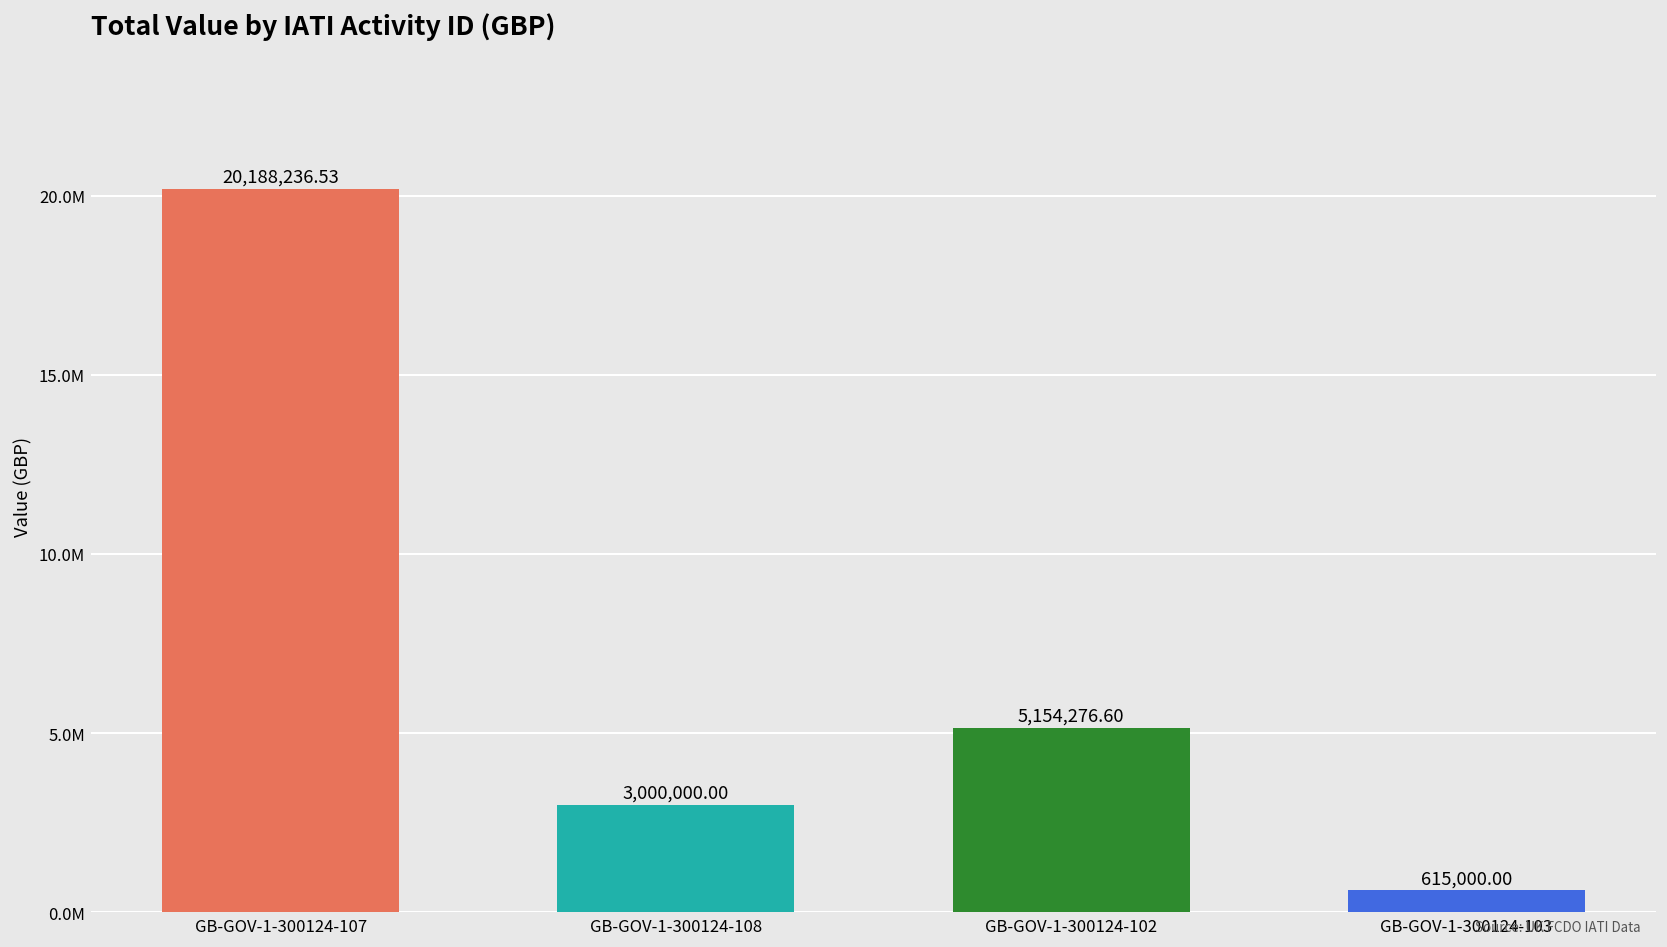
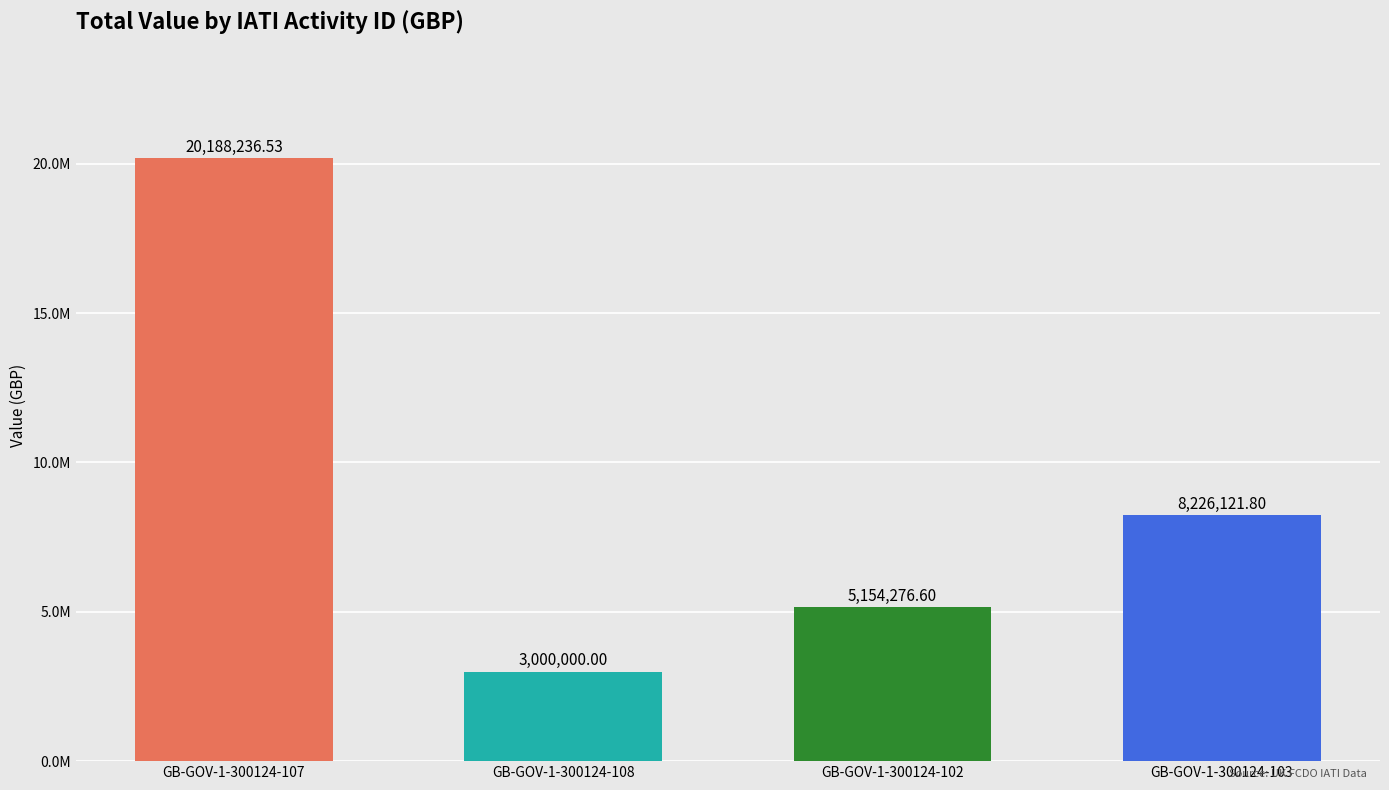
GB-GOV-1-300124-103: 615,000.00 -> 8,226,121.80
